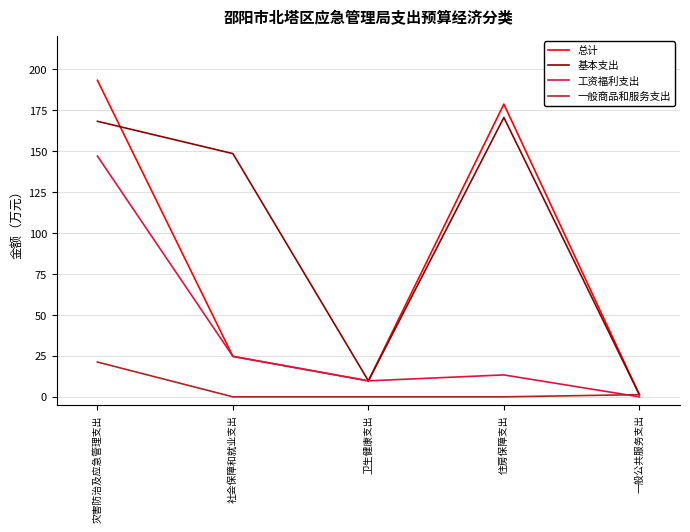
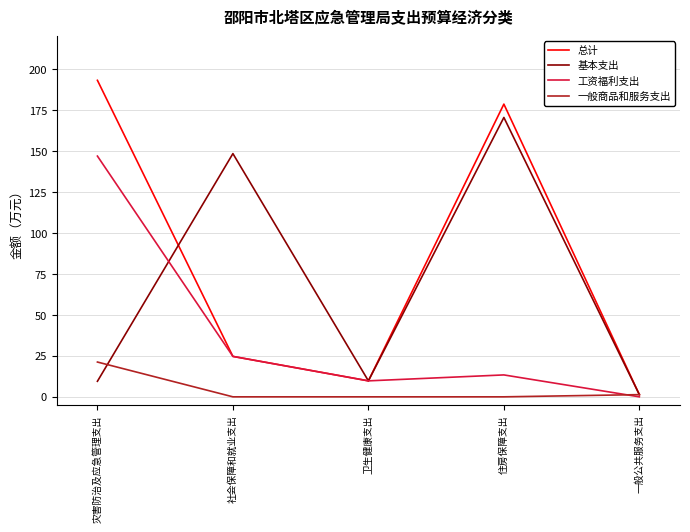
基本支出, 灾害防治及应急管理支出: 168 -> 9
